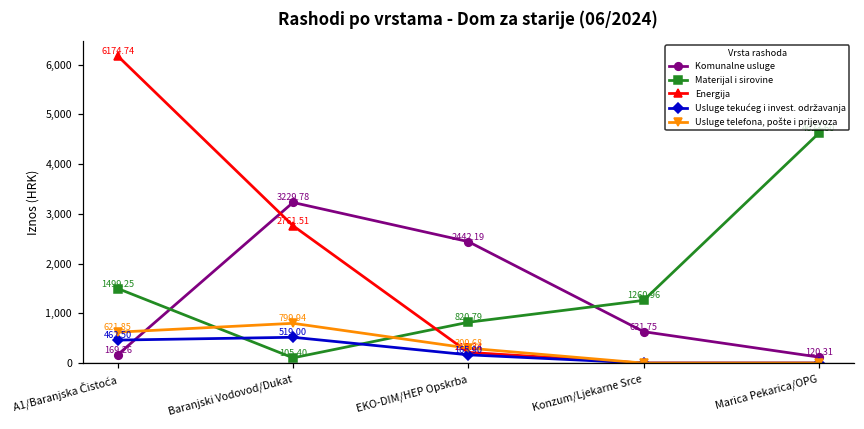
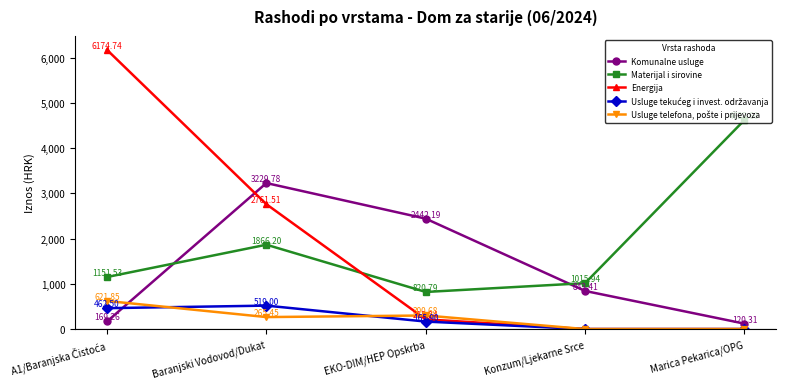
Materijal i sirovine, A1/Baranjska Čistoća: 1499.25 -> 1151.53
Materijal i sirovine, Baranjski Vodovod/Dukat: 105.40 -> 1866.20
Usluge telefona, pošte i prijevoza, Baranjski Vodovod/Dukat: 799.94 -> 265.45
Komunalne usluge, Konzum/Ljekarne Srce: 631.75 -> 843.41
Materijal i sirovine, Konzum/Ljekarne Srce: 1260.96 -> 1015.94
